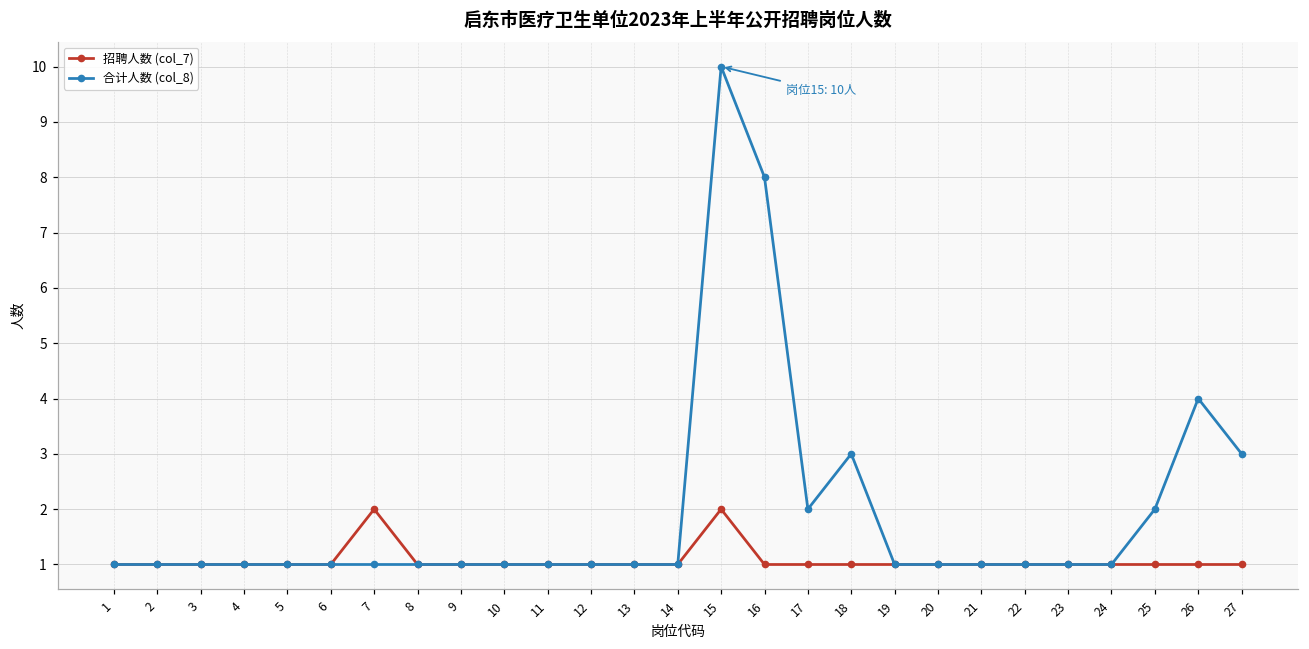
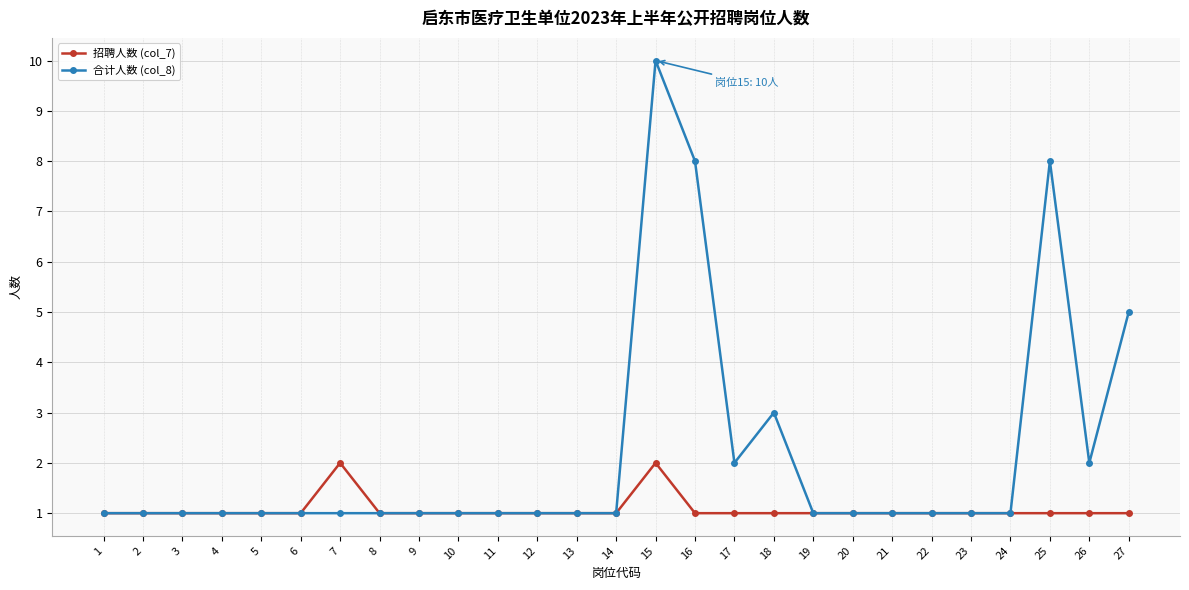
合计人数 (col_8), 25: 2 -> 8
合计人数 (col_8), 26: 4 -> 2
合计人数 (col_8), 27: 3 -> 5
